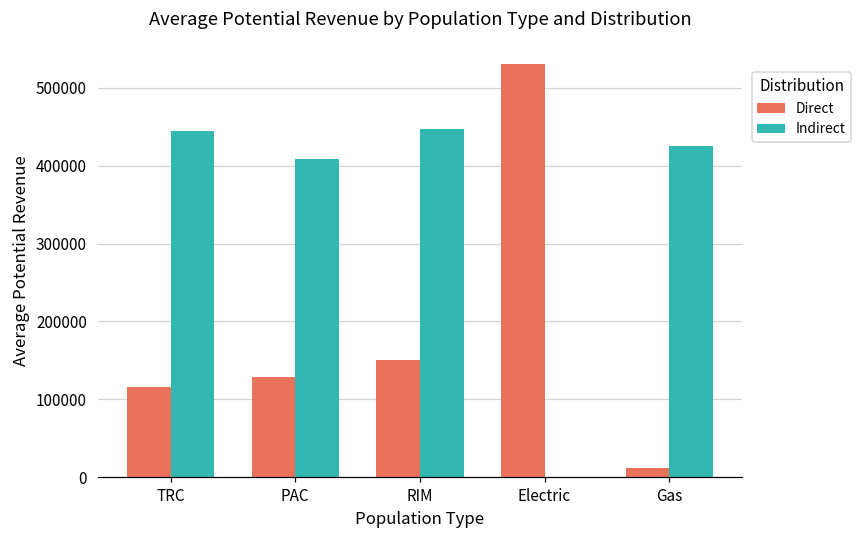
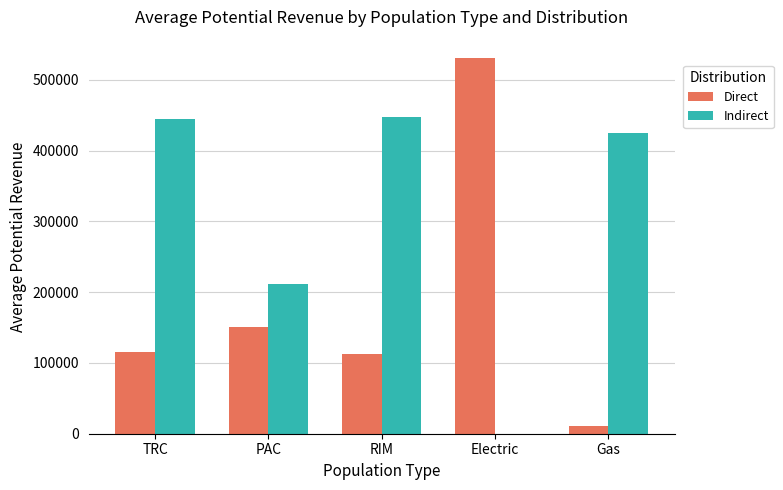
Direct, PAC: 130000 -> 150000
Indirect, PAC: 410000 -> 210000
Direct, RIM: 150000 -> 110000
